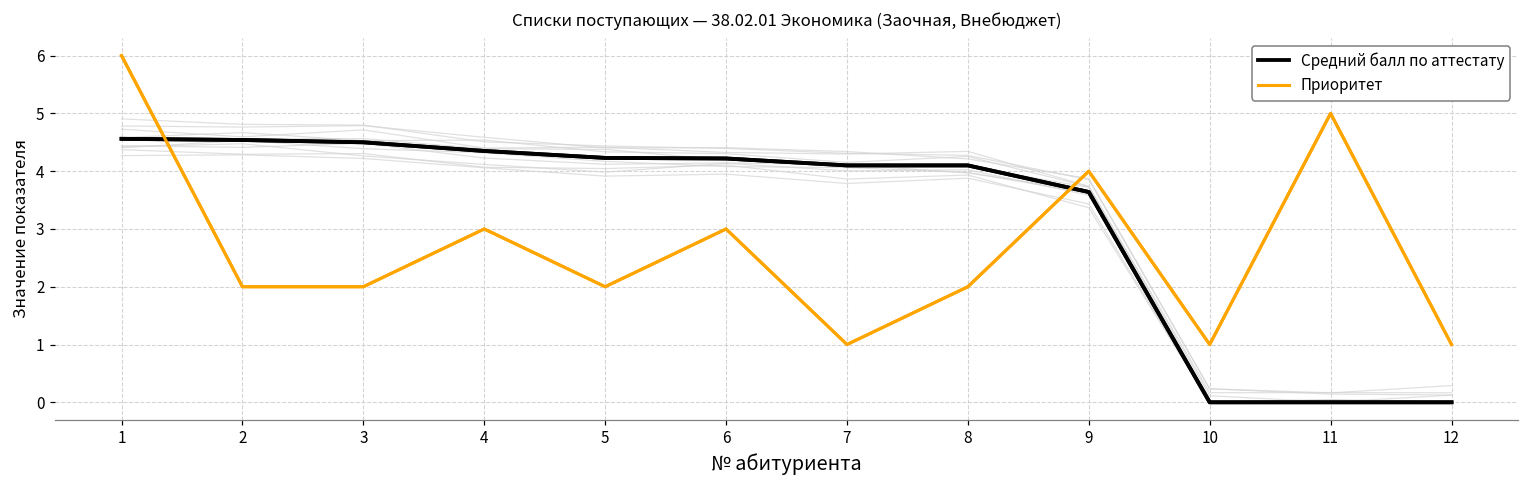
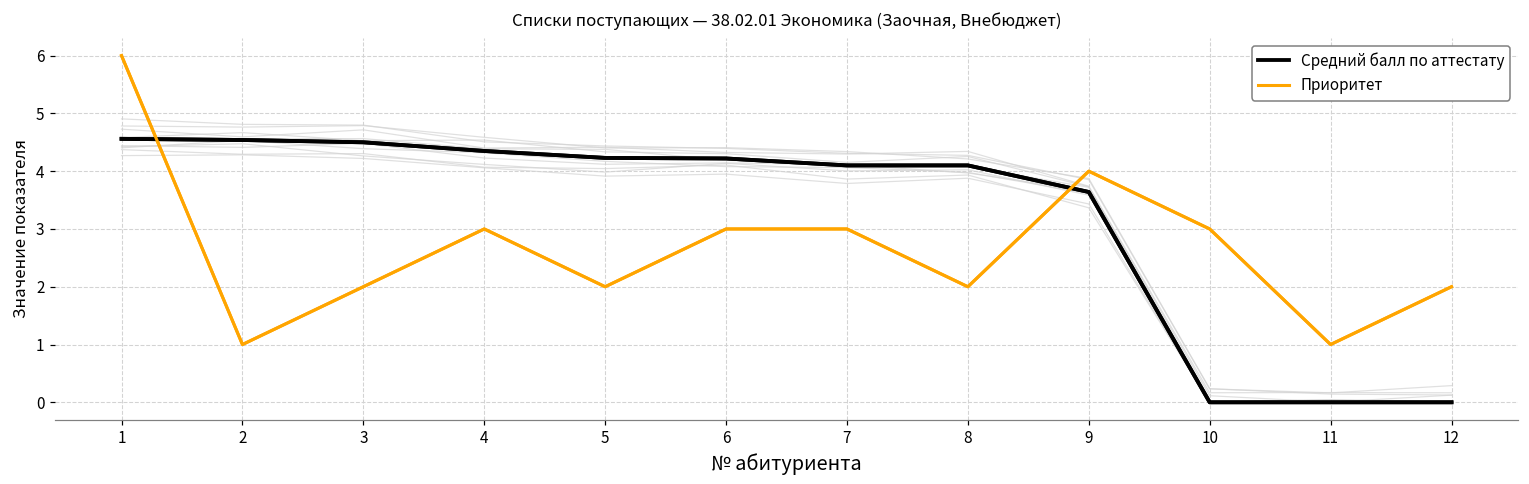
Приоритет, 2: 2 -> 1
Приоритет, 7: 1 -> 3
Приоритет, 10: 1 -> 3
Приоритет, 11: 5 -> 1
Приоритет, 12: 1 -> 2
